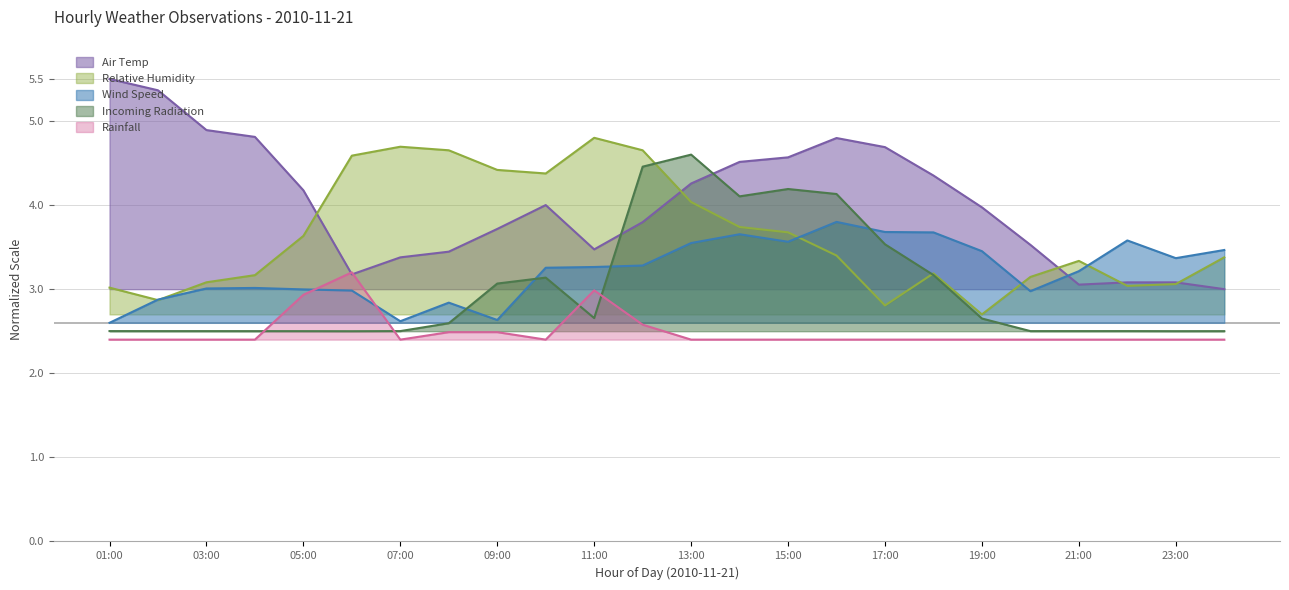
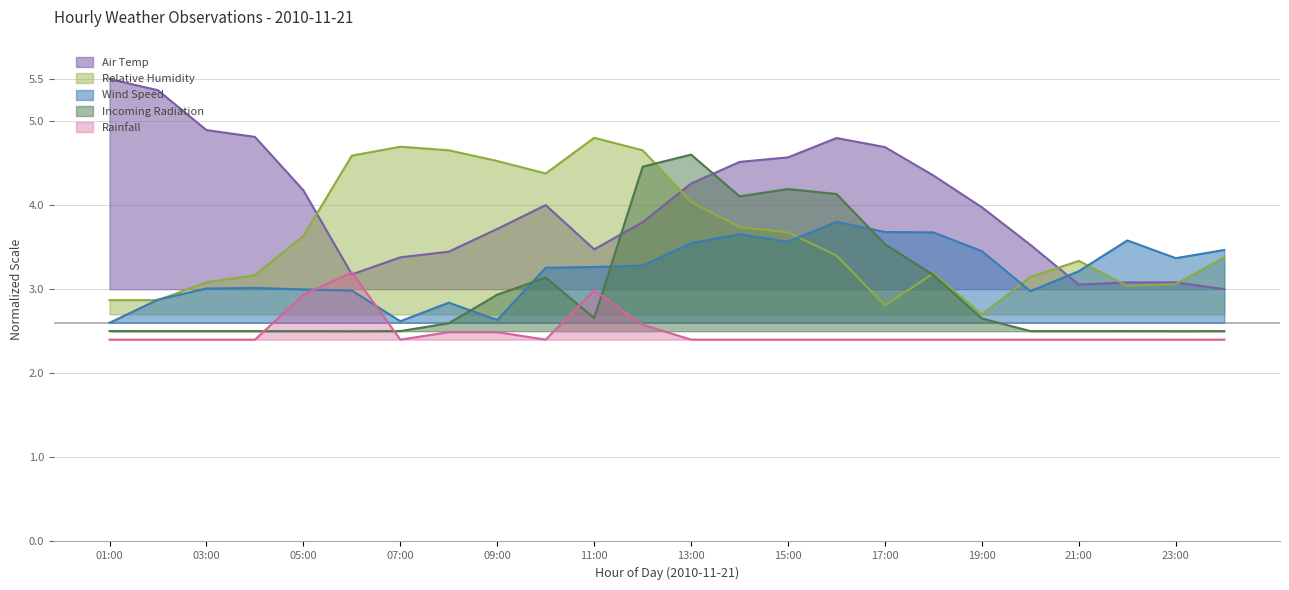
Relative Humidity, 01:00: 3.0 -> 2.9
Relative Humidity, 09:00: 4.4 -> 4.5
Incoming Radiation, 09:00: 3.1 -> 2.9
